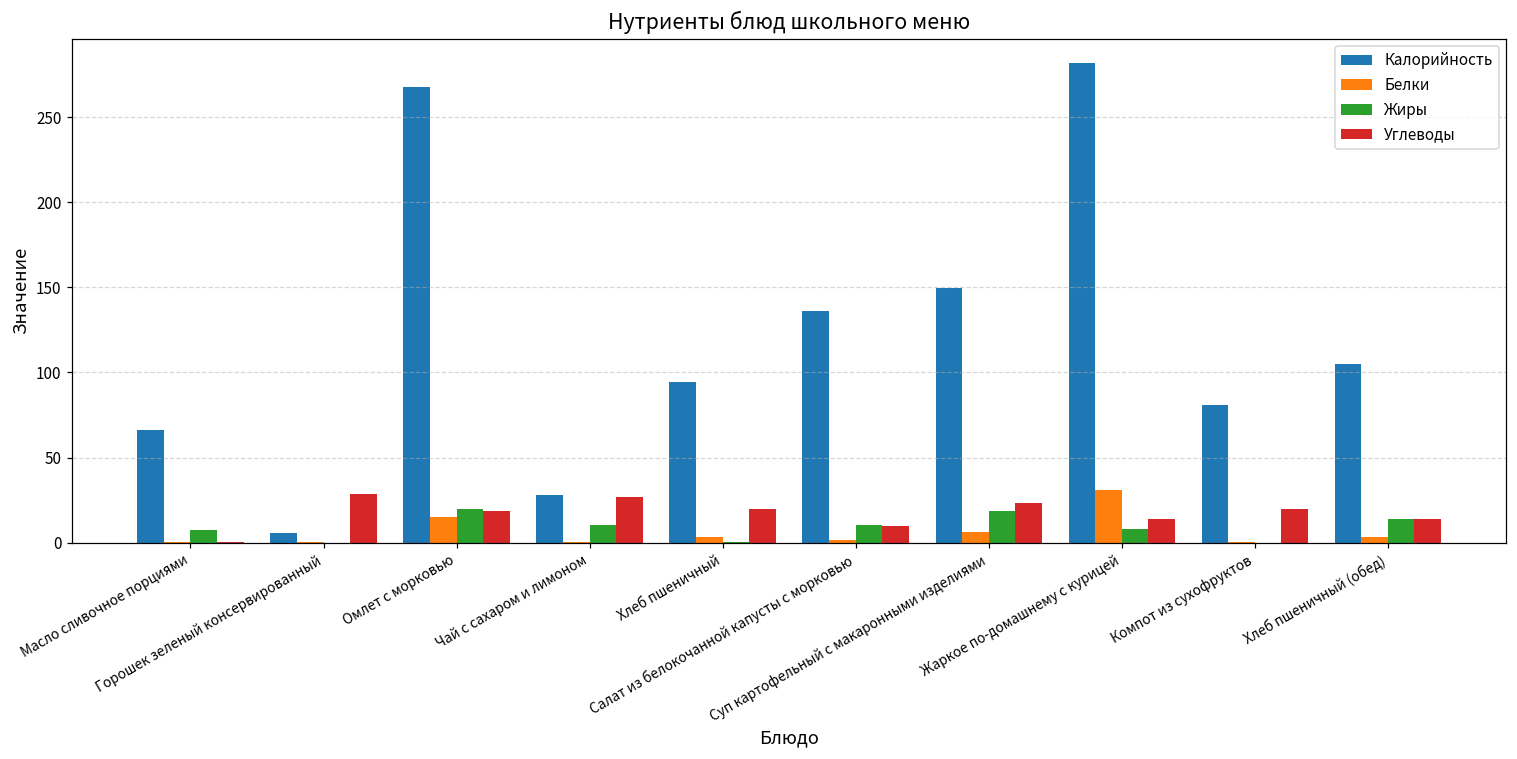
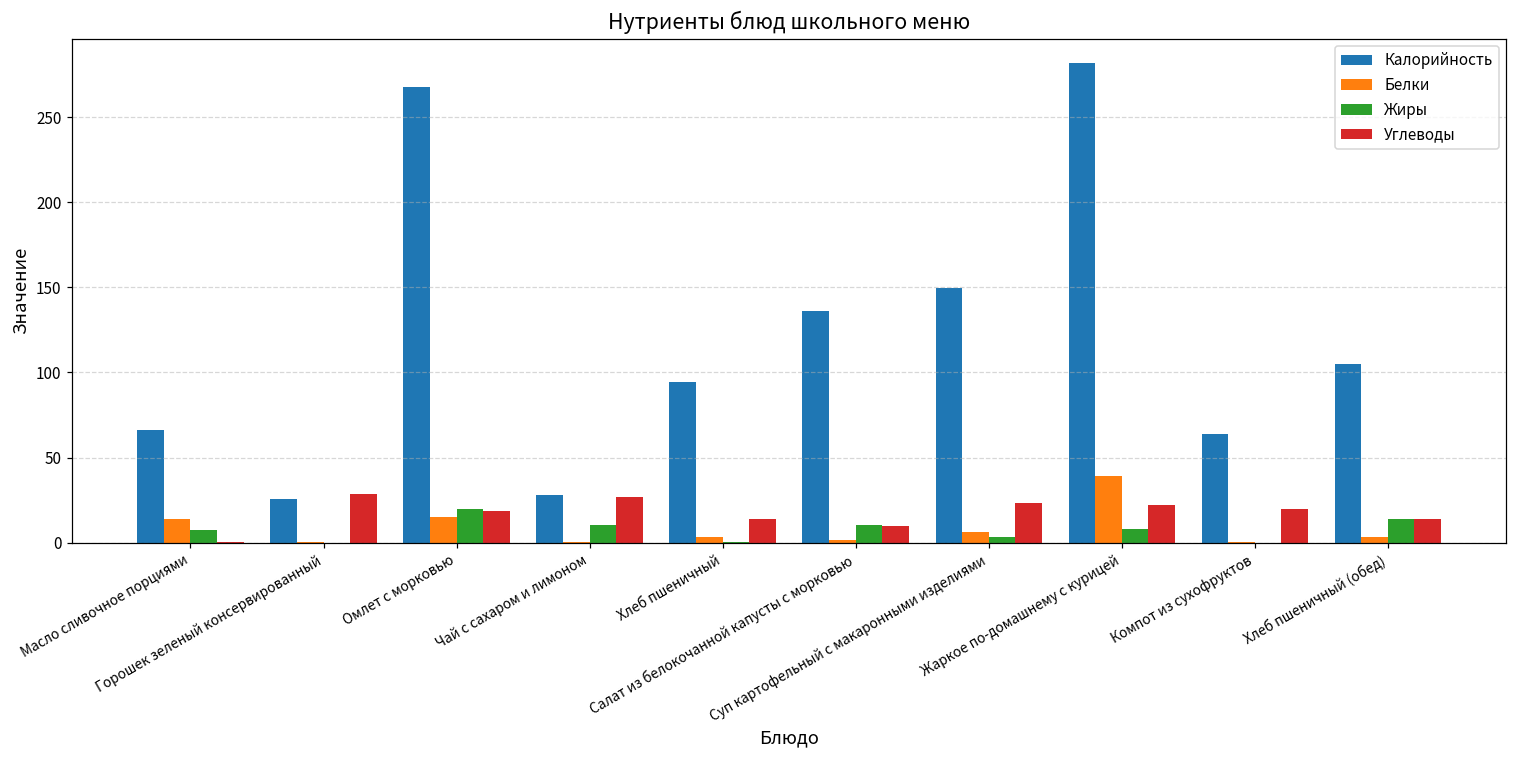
Белки, Масло сливочное порциями: 0 -> 14
Калорийность, Горошек зеленый консервированный: 6 -> 26
Углеводы, Хлеб пшеничный: 20 -> 14
Жиры, Суп картофельный с макаронными изделиями: 18 -> 3
Белки, Жаркое по-домашнему с курицей: 31 -> 39
Углеводы, Жаркое по-домашнему с курицей: 14 -> 22
Калорийность, Компот из сухофруктов: 81 -> 64
